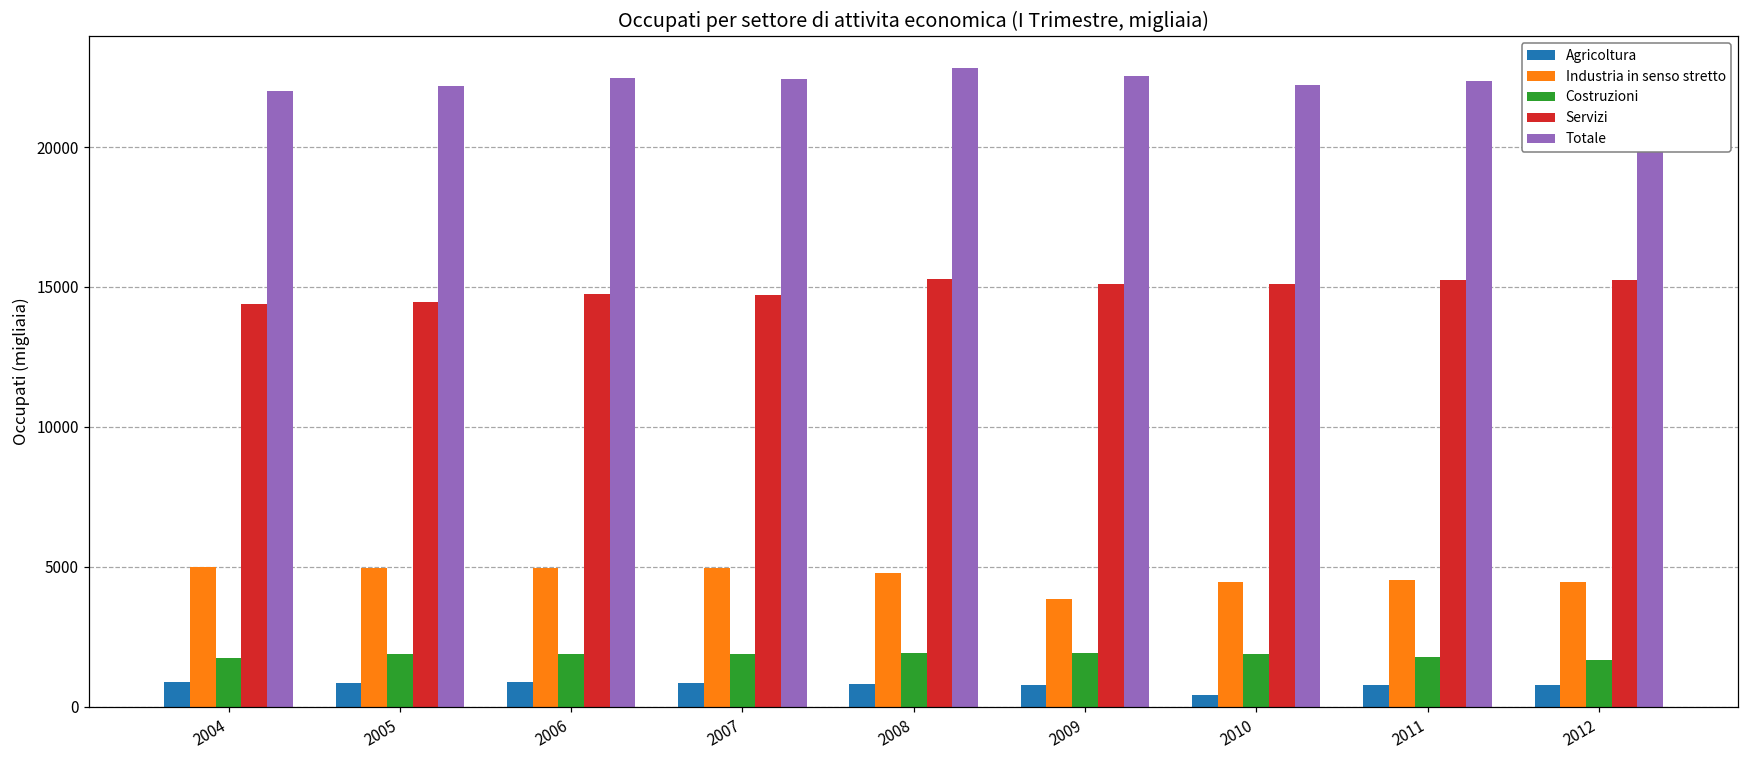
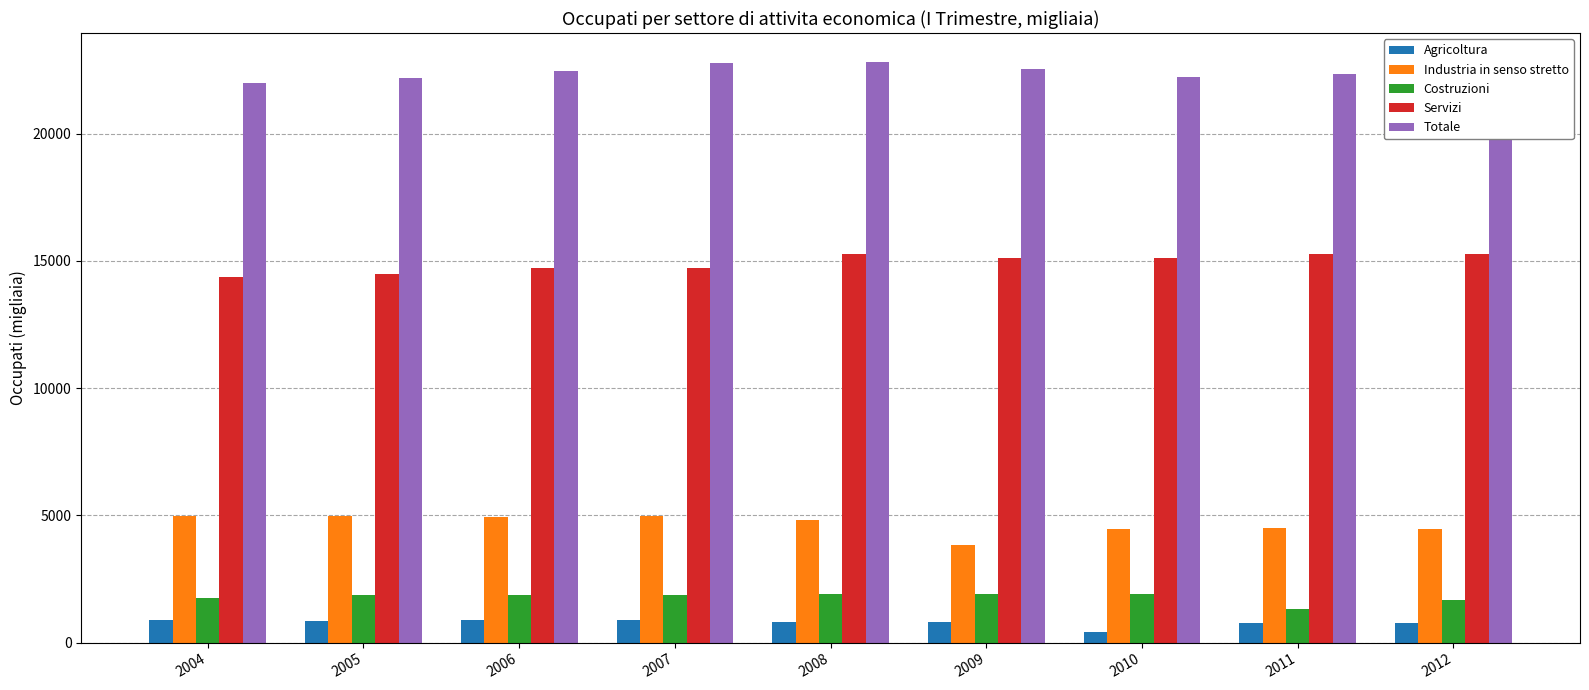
Totale, 2007: 22400 -> 22800
Costruzioni, 2011: 1800 -> 1300
